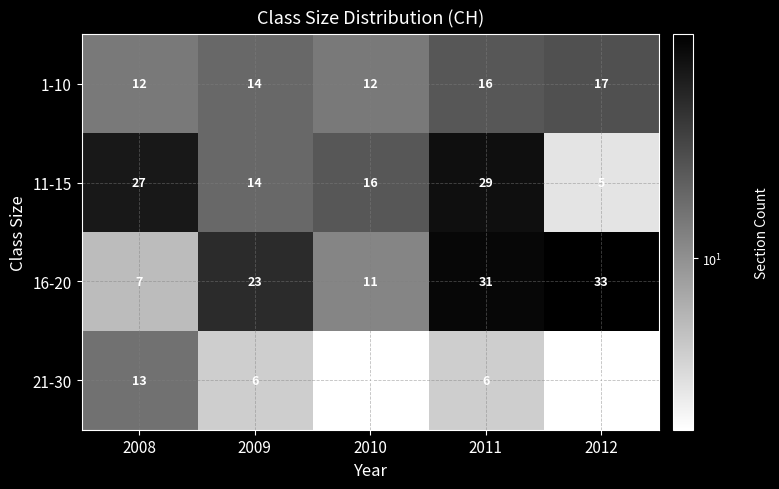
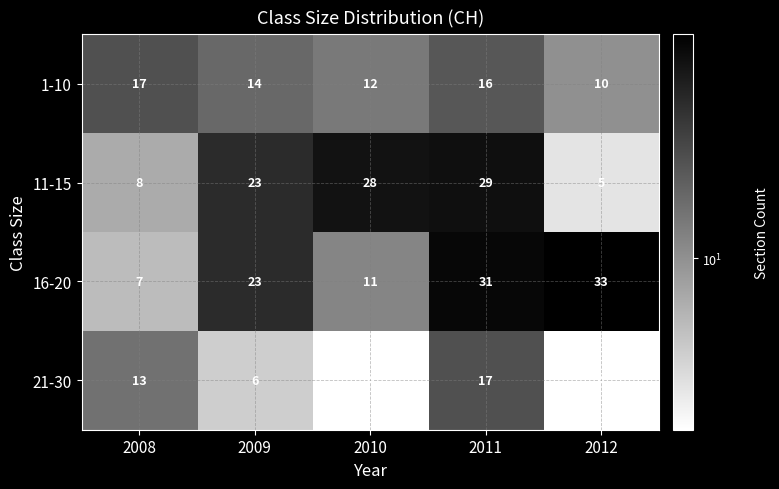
1-10, 2008: 12 -> 17
1-10, 2012: 17 -> 10
11-15, 2008: 27 -> 8
11-15, 2009: 14 -> 23
11-15, 2010: 16 -> 28
21-30, 2011: 6 -> 17
